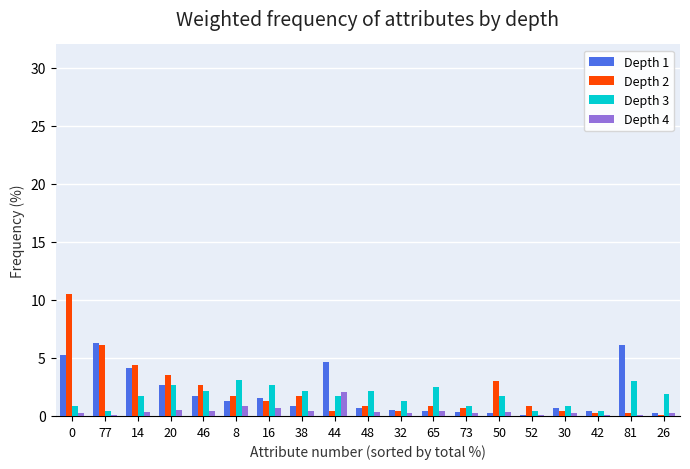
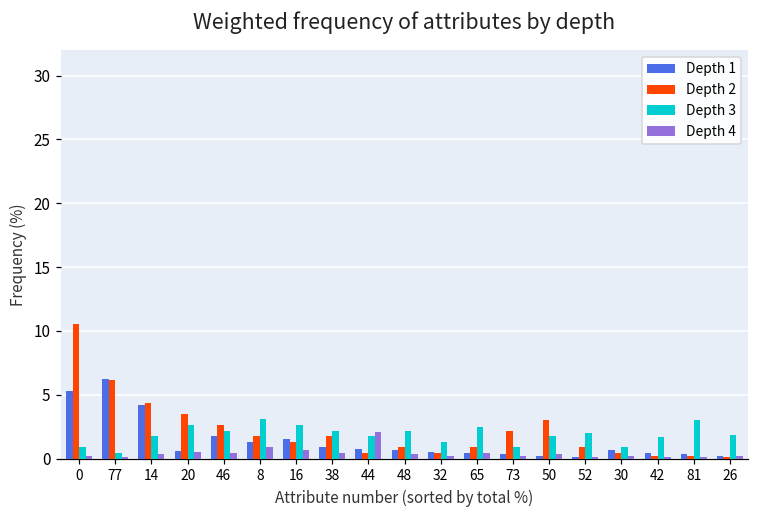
Depth 1, 20: 2.6 -> 0.6
Depth 1, 44: 4.7 -> 0.8
Depth 2, 73: 0.7 -> 2.2
Depth 3, 52: 0.4 -> 2.0
Depth 3, 42: 0.4 -> 1.7
Depth 1, 81: 6.1 -> 0.3
